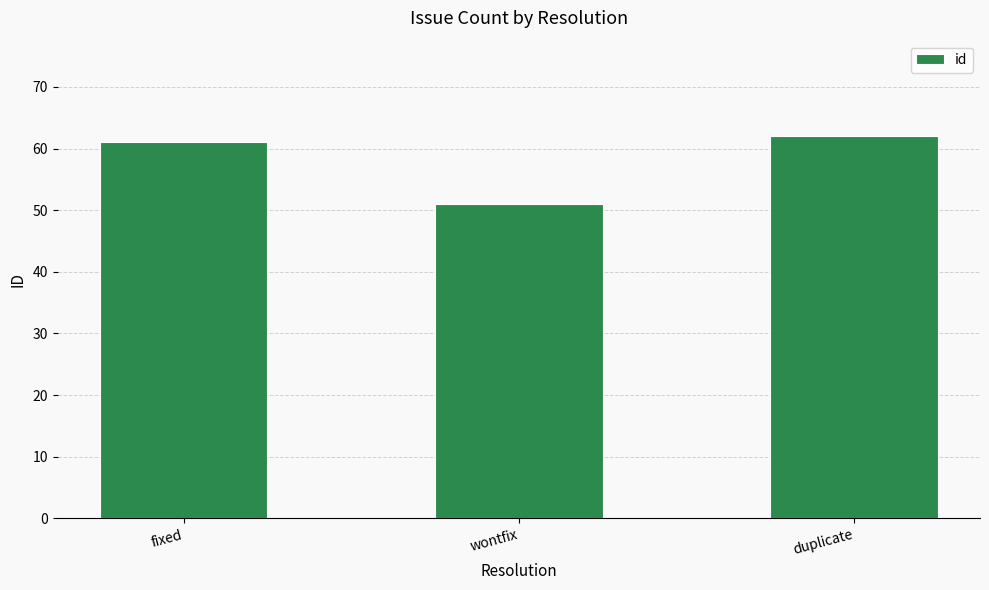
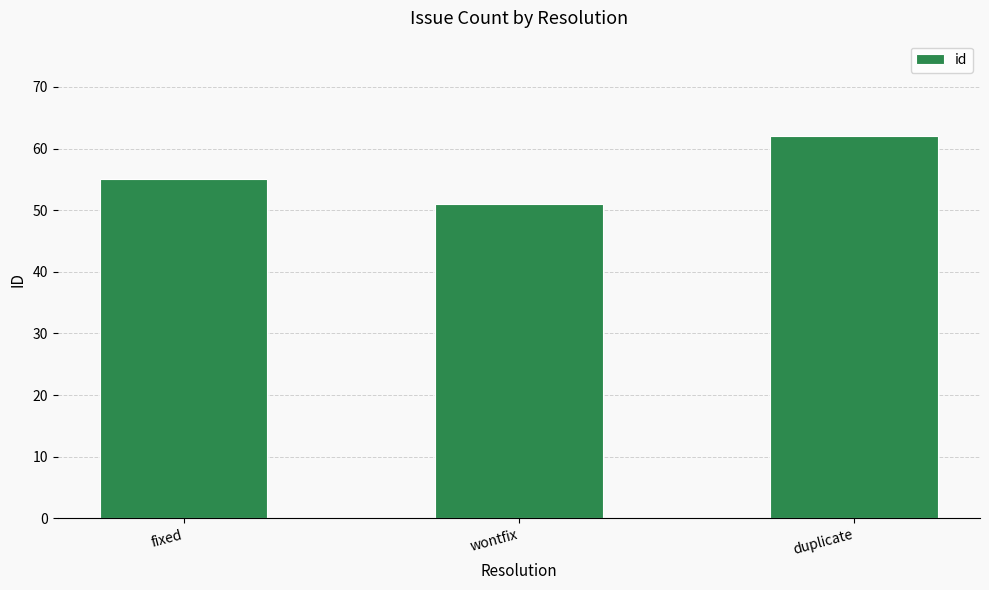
fixed: 61 -> 55
